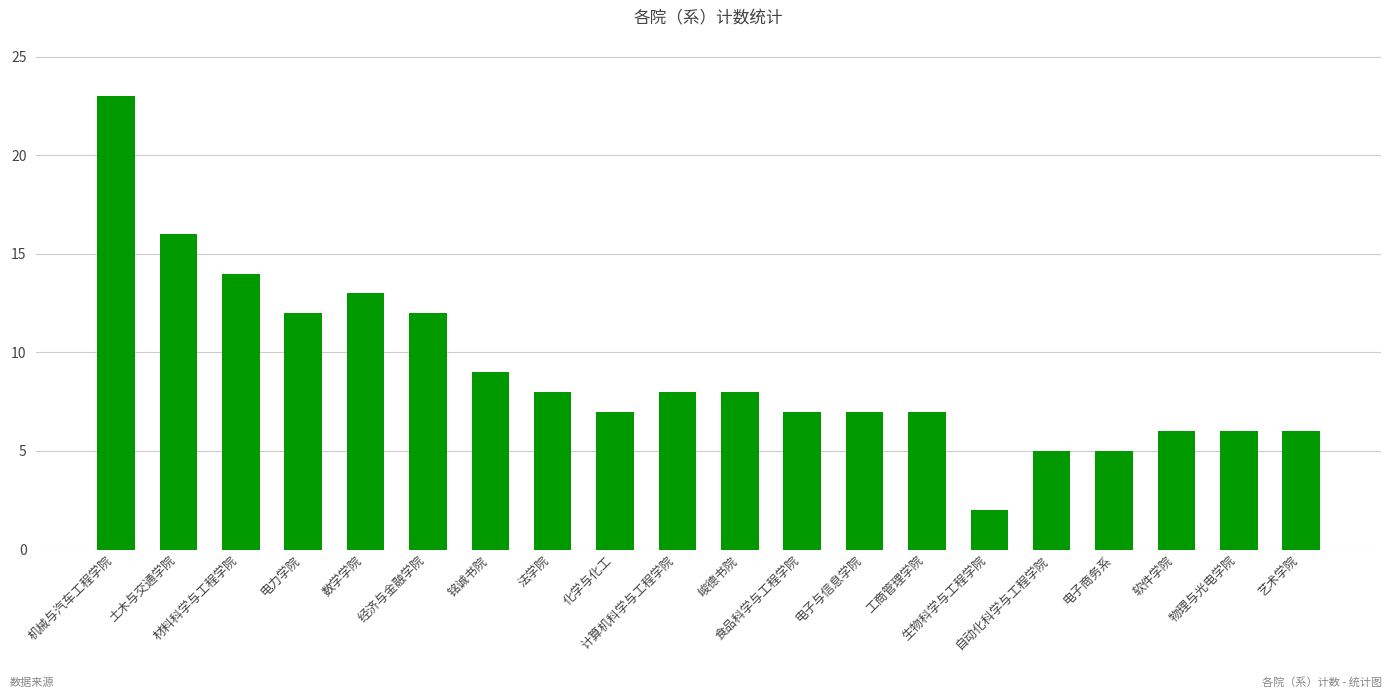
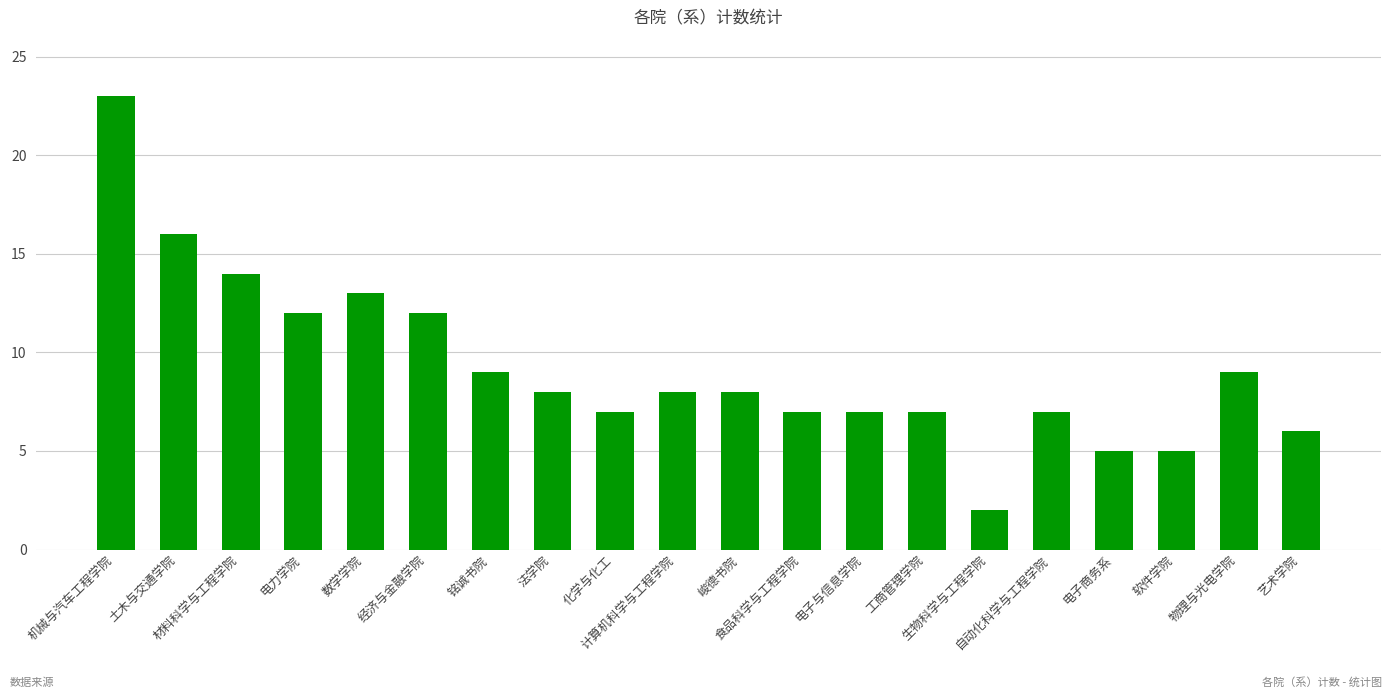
自动化科学与工程学院: 5 -> 7
软件学院: 6 -> 5
物理与光电学院: 6 -> 9
